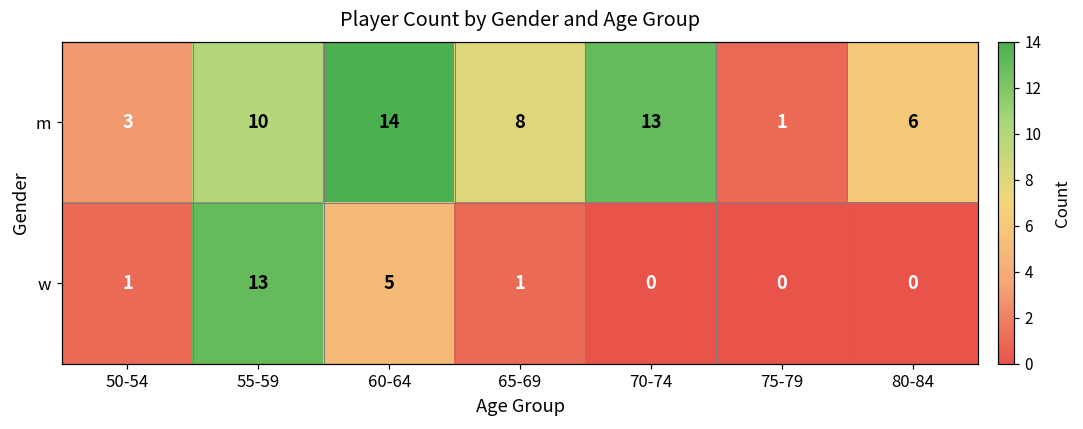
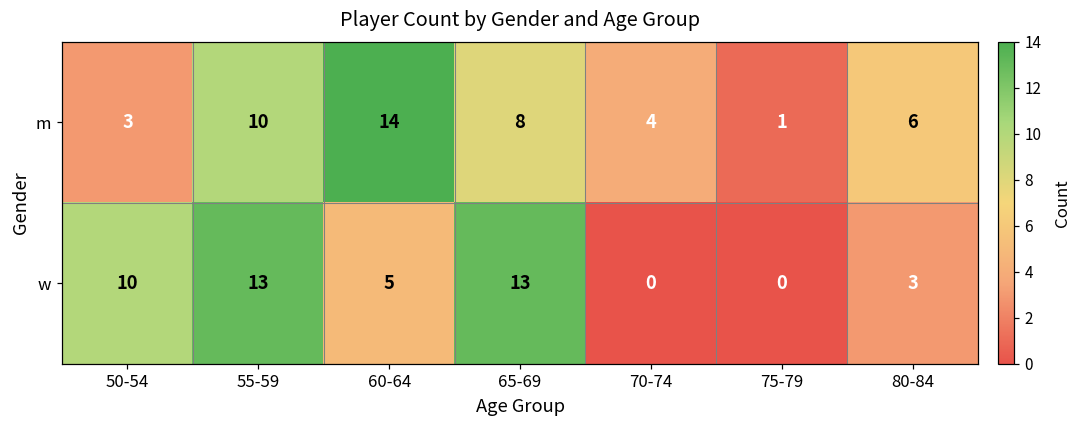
m, 70-74: 13 -> 4
w, 50-54: 1 -> 10
w, 65-69: 1 -> 13
w, 80-84: 0 -> 3
